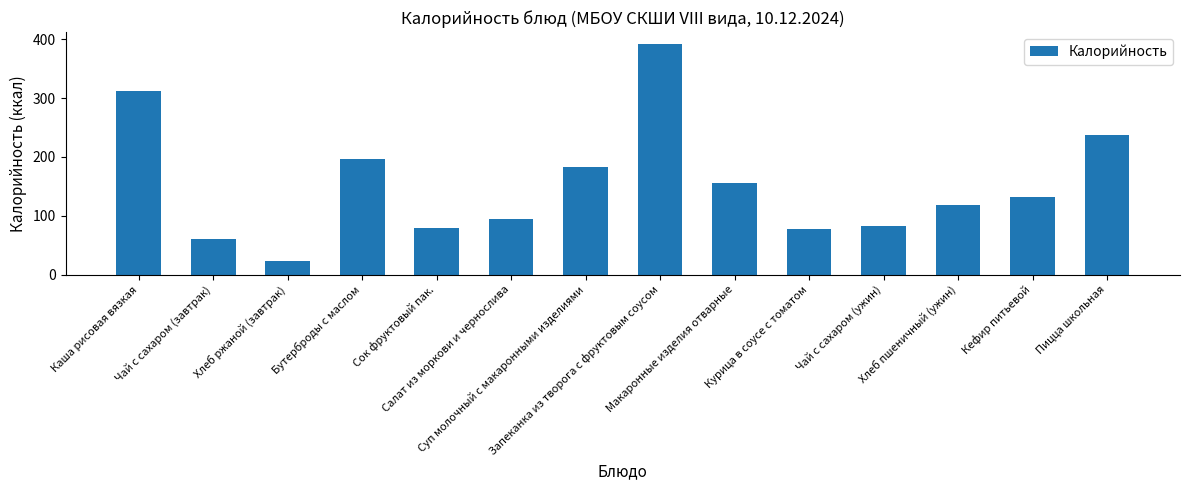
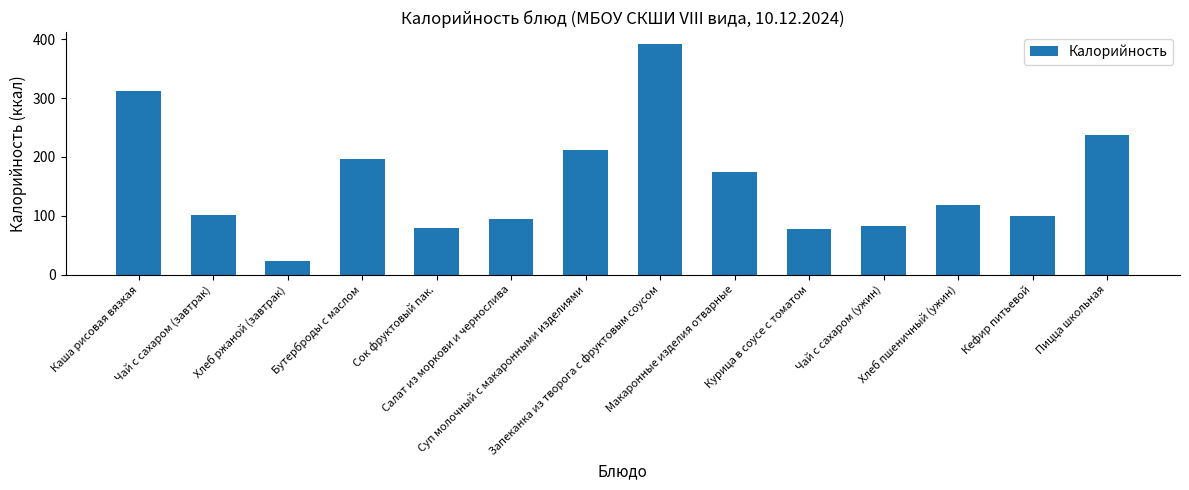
Чай с сахаром (завтрак): 60 -> 100
Суп молочный с макаронными изделиями: 180 -> 210
Макаронные изделия отварные: 160 -> 170
Кефир питьевой: 130 -> 100
